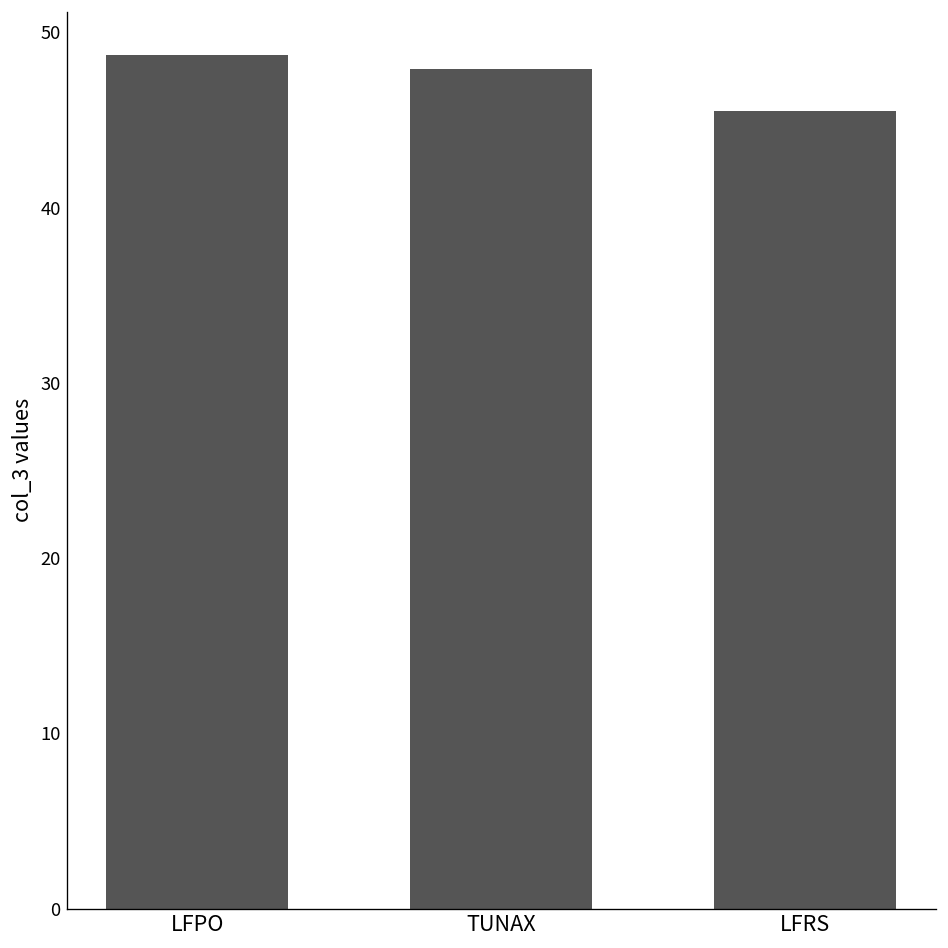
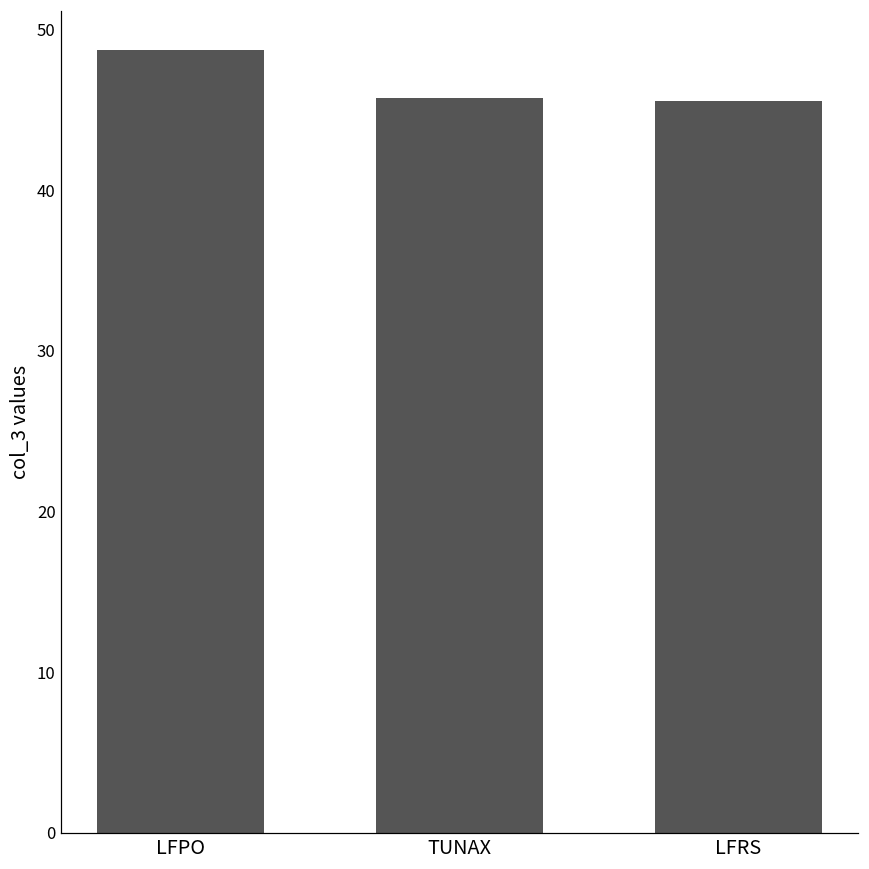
TUNAX: 47.9 -> 45.8
